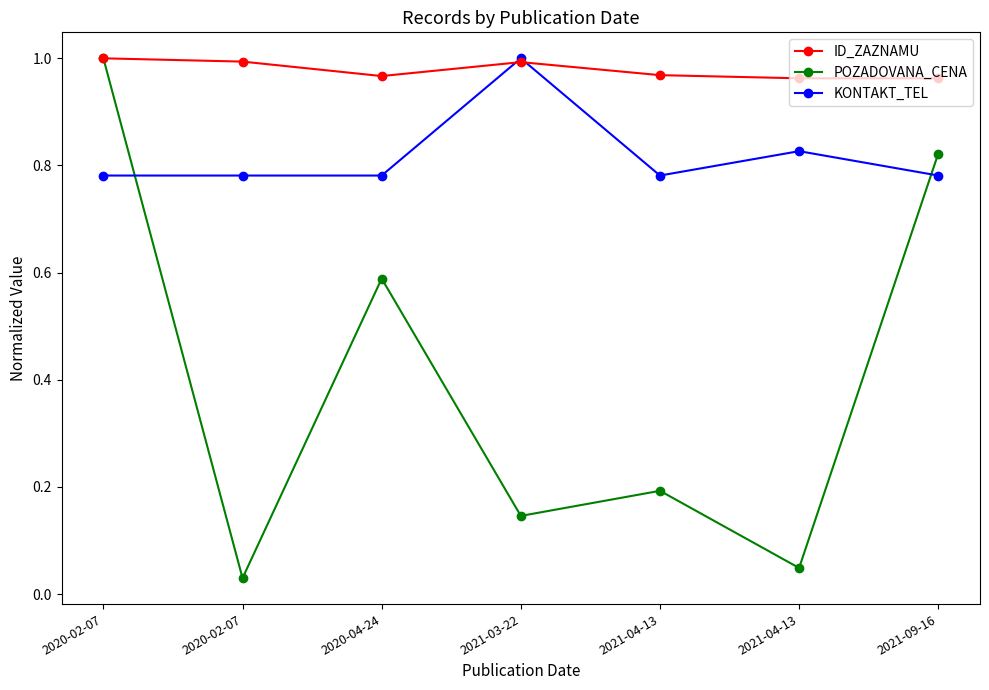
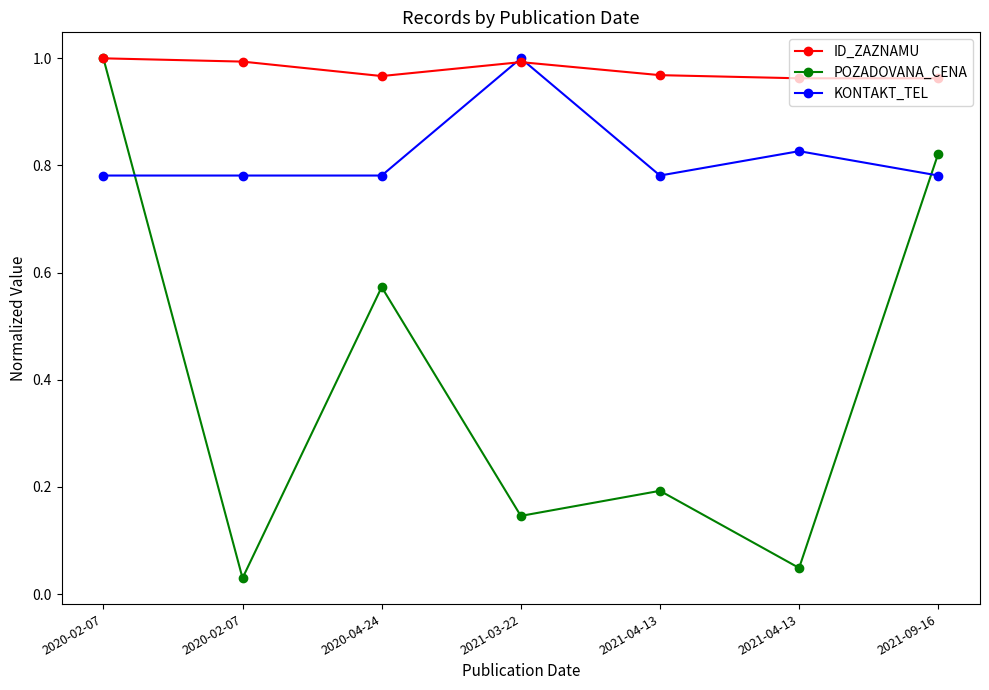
POZADOVANA_CENA, 2020-04-24: 0.59 -> 0.57
